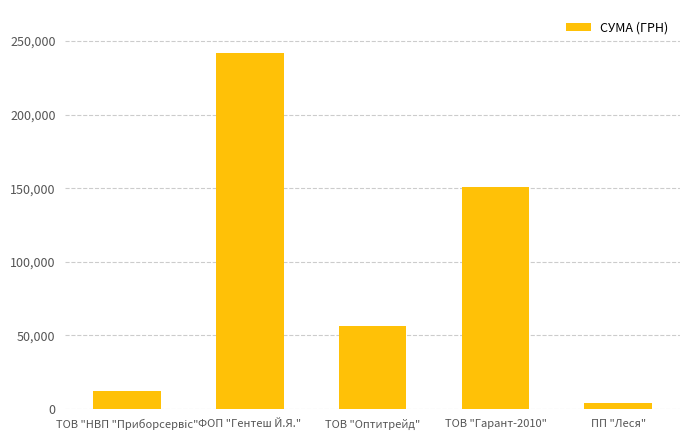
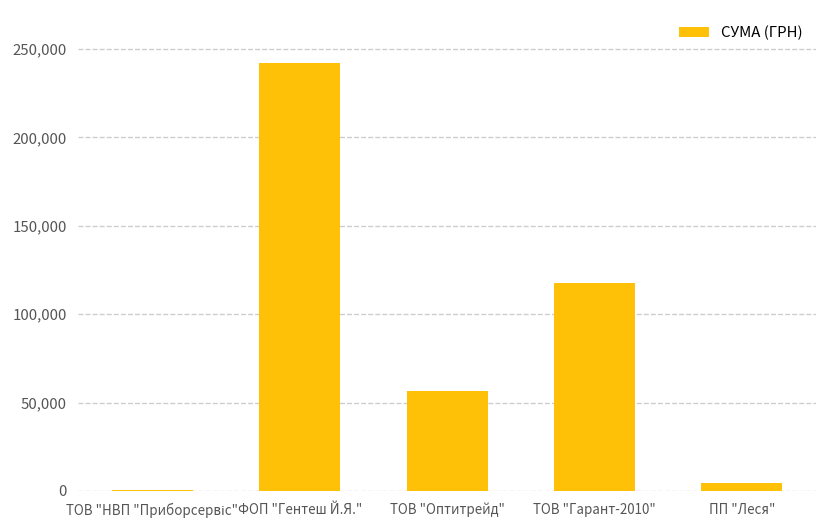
ТОВ "НВП "Приборсервіс": 12,000 -> 0
ТОВ "Гарант-2010": 150,000 -> 118,000
